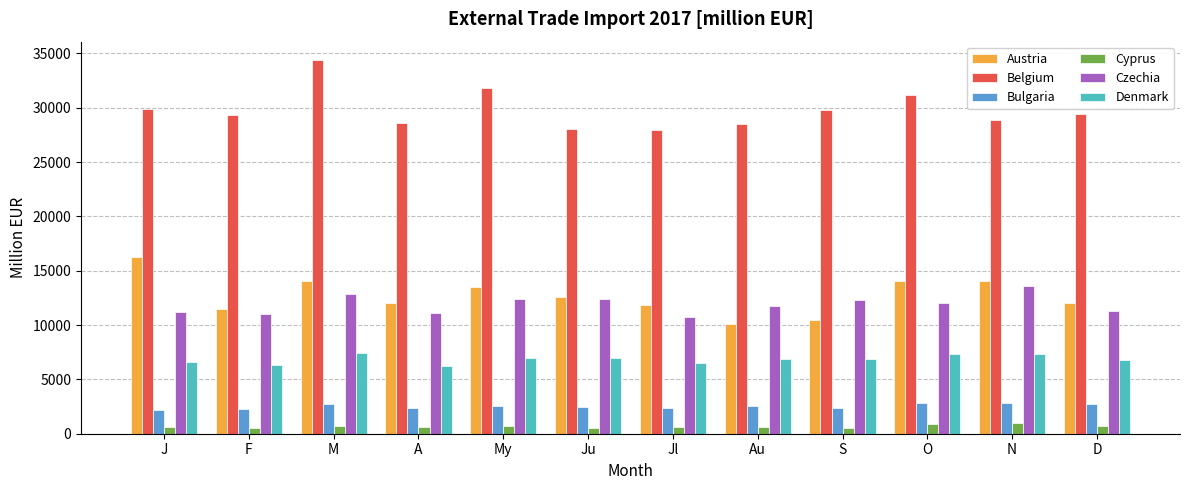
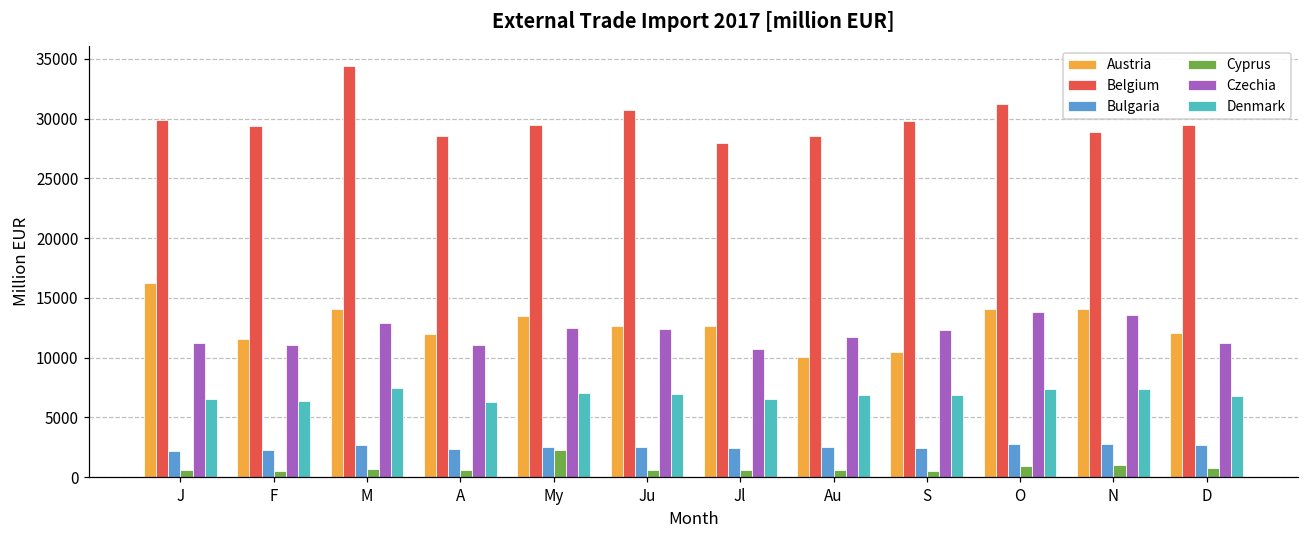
Belgium, My: 31800 -> 29400
Cyprus, My: 800 -> 2300
Belgium, Ju: 28000 -> 30700
Austria, Jl: 11900 -> 12700
Czechia, O: 12100 -> 13800
